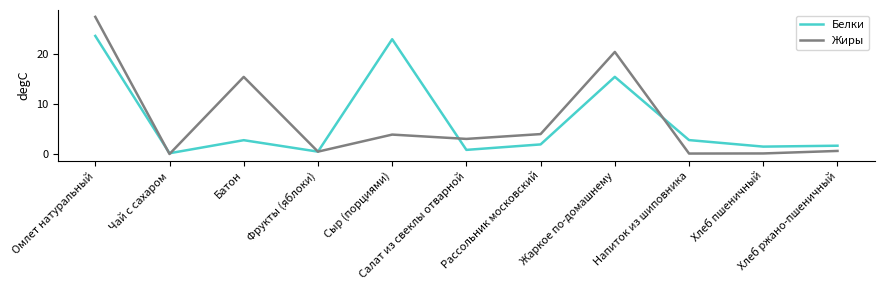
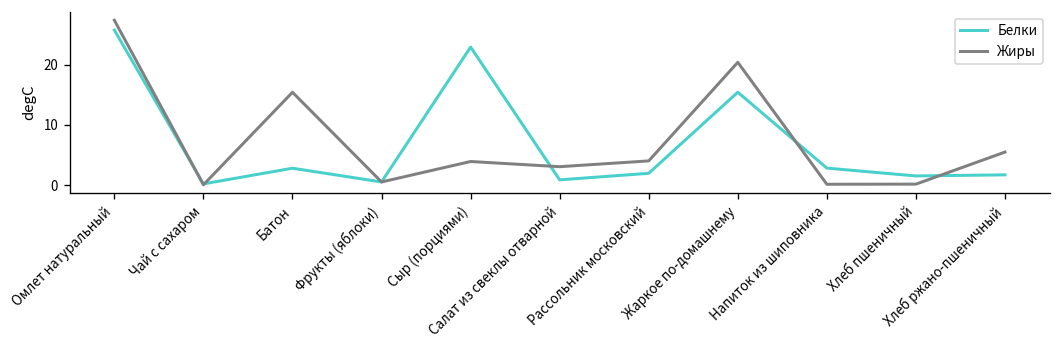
Белки, Омлет натуральный: 24 -> 26
Жиры, Хлеб ржано-пшеничный: 1 -> 5
